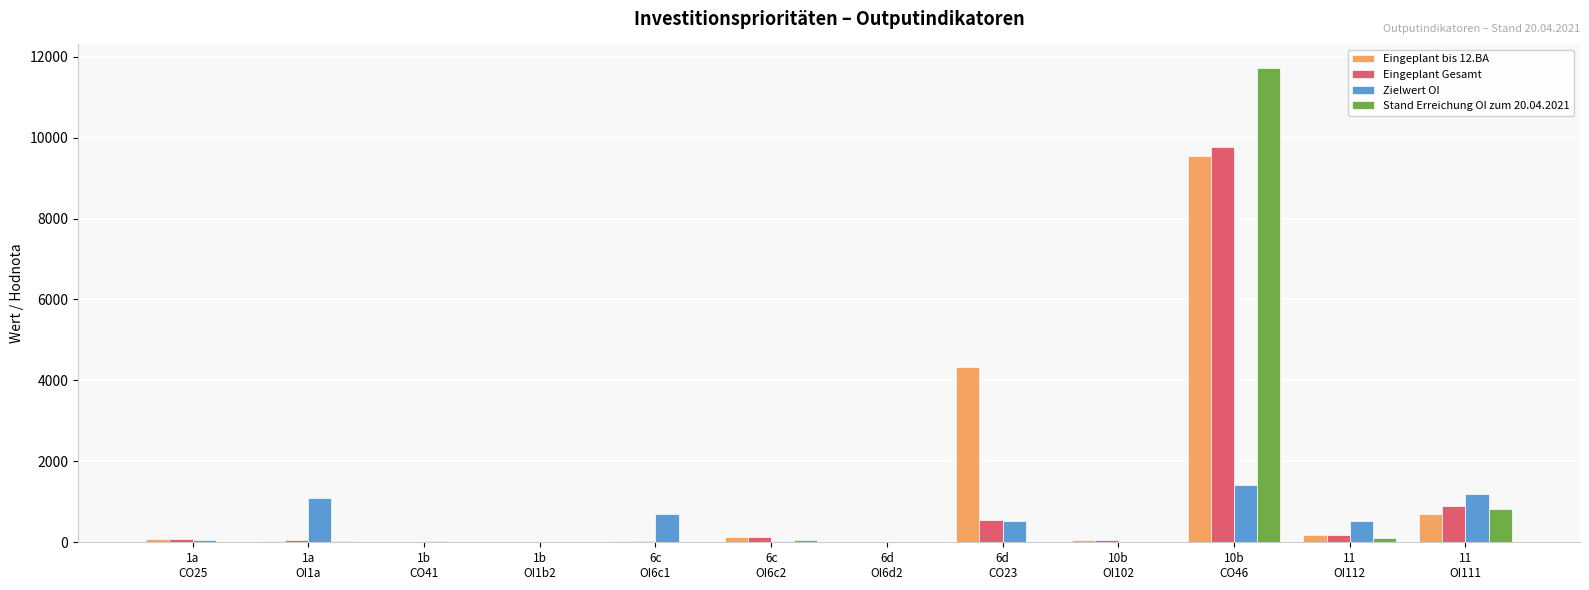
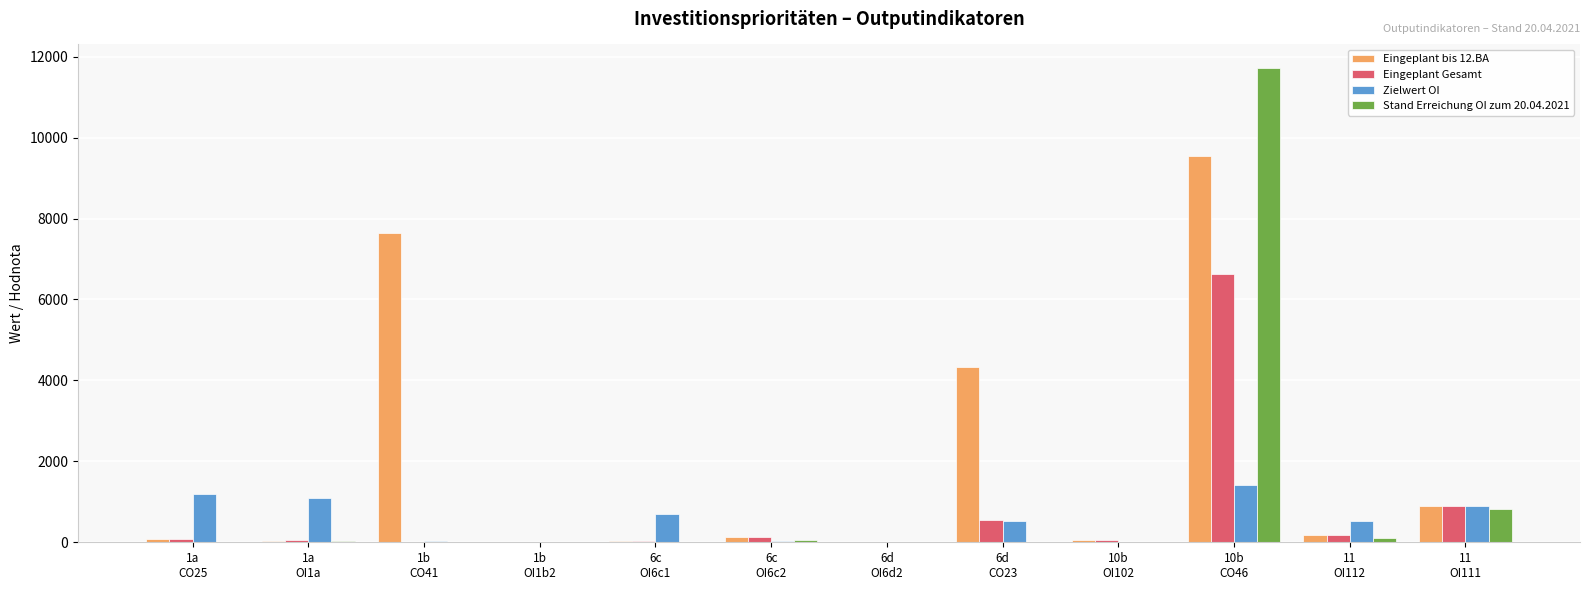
Zielwert OI, 1a CO25: 100 -> 1200
Eingeplant bis 12.BA, 1b CO41: 0 -> 7600
Eingeplant Gesamt, 10b CO46: 9800 -> 6600
Eingeplant bis 12.BA, 11 OI111: 700 -> 900
Zielwert OI, 11 OI111: 1200 -> 900
